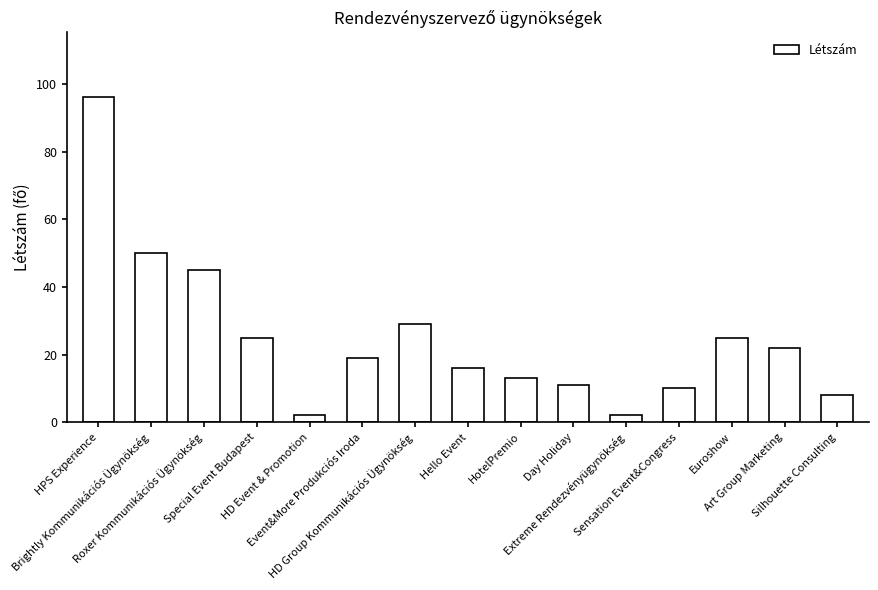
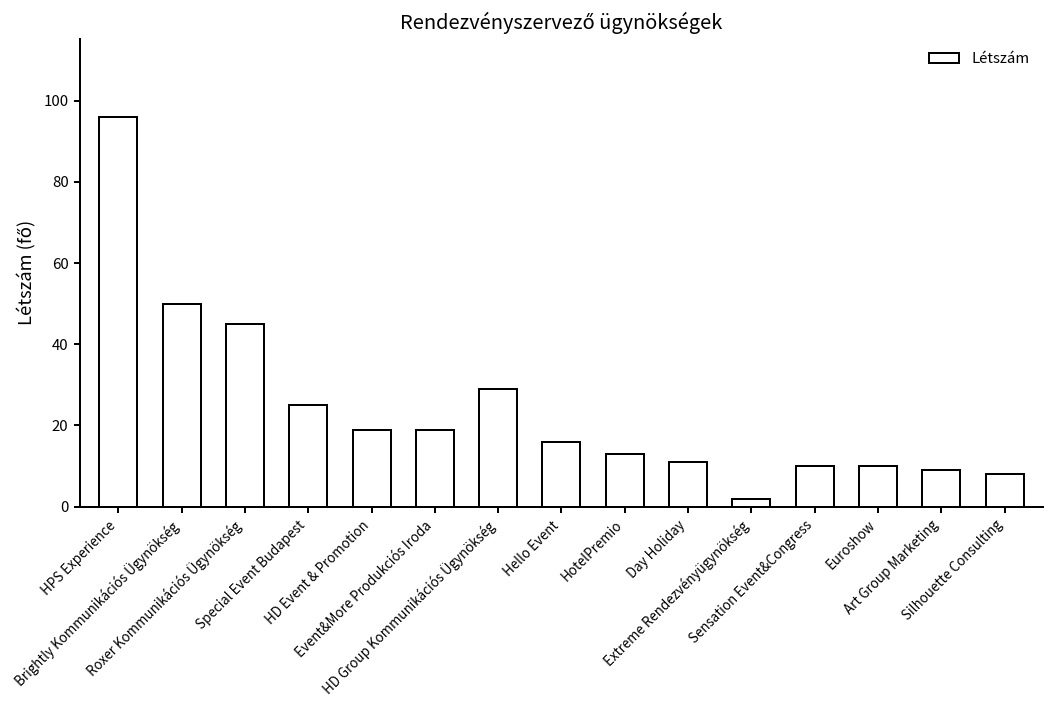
HD Event & Promotion: 2 -> 19
Euroshow: 25 -> 10
Art Group Marketing: 22 -> 9
